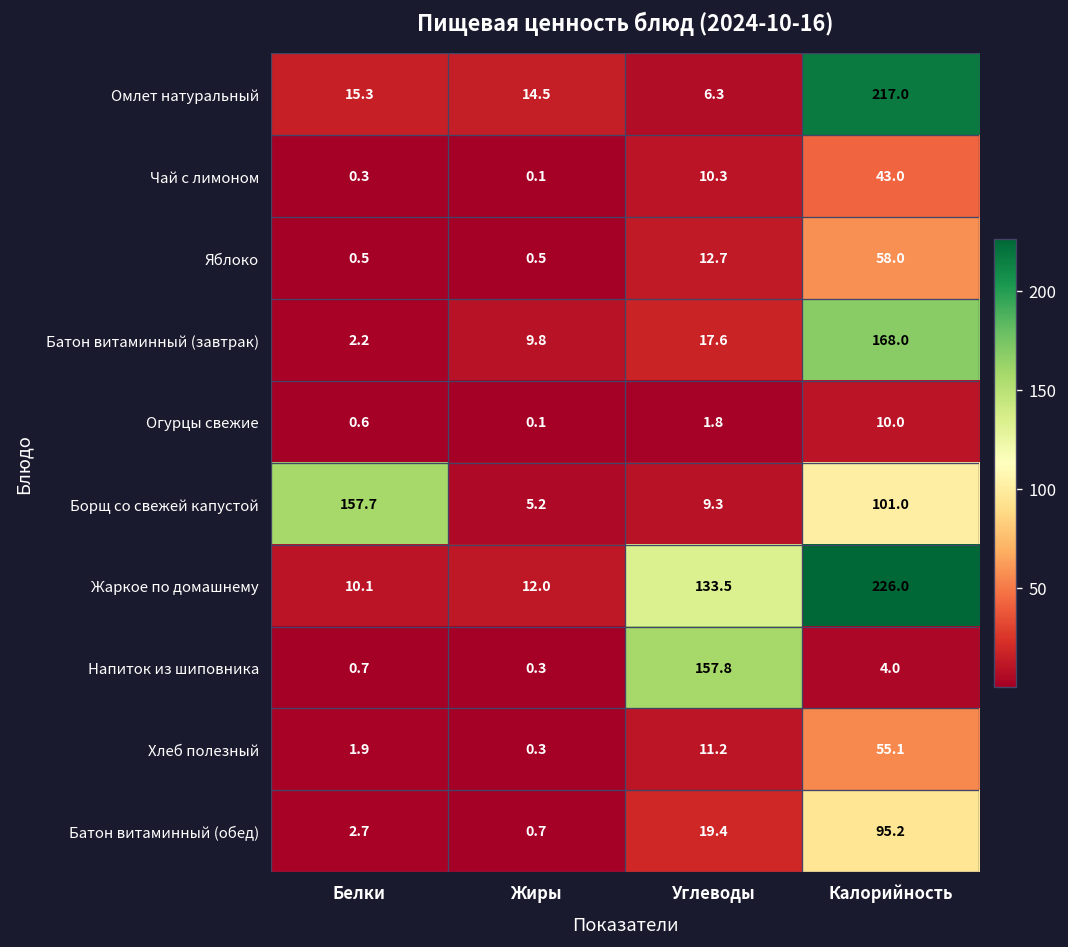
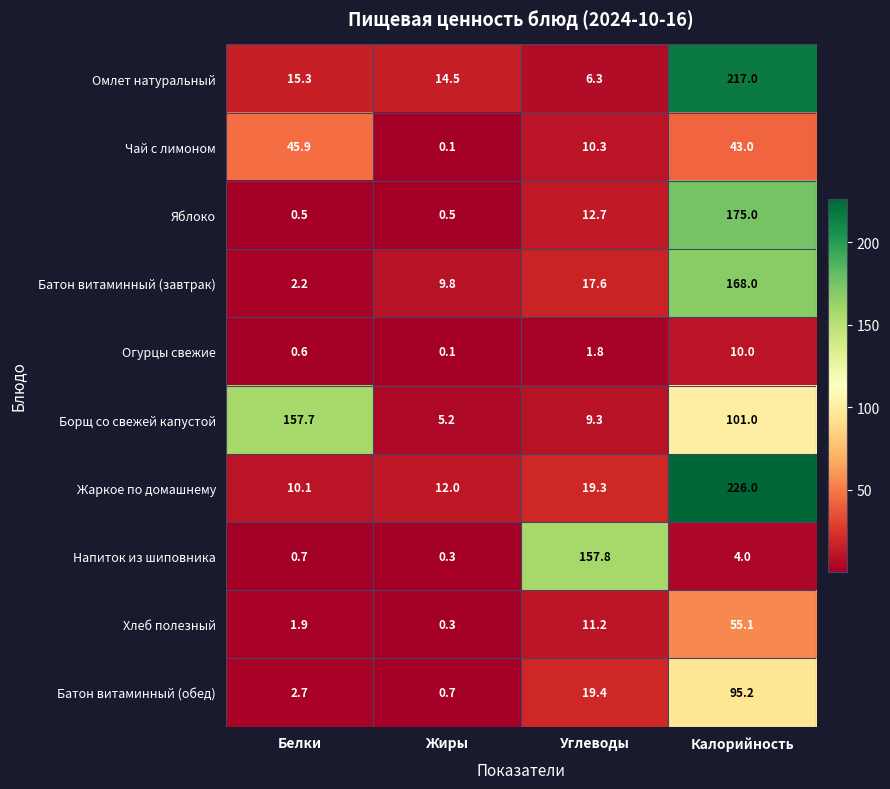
Чай с лимоном, Белки: 0.3 -> 45.9
Яблоко, Калорийность: 58.0 -> 175.0
Жаркое по домашнему, Углеводы: 133.5 -> 19.3
